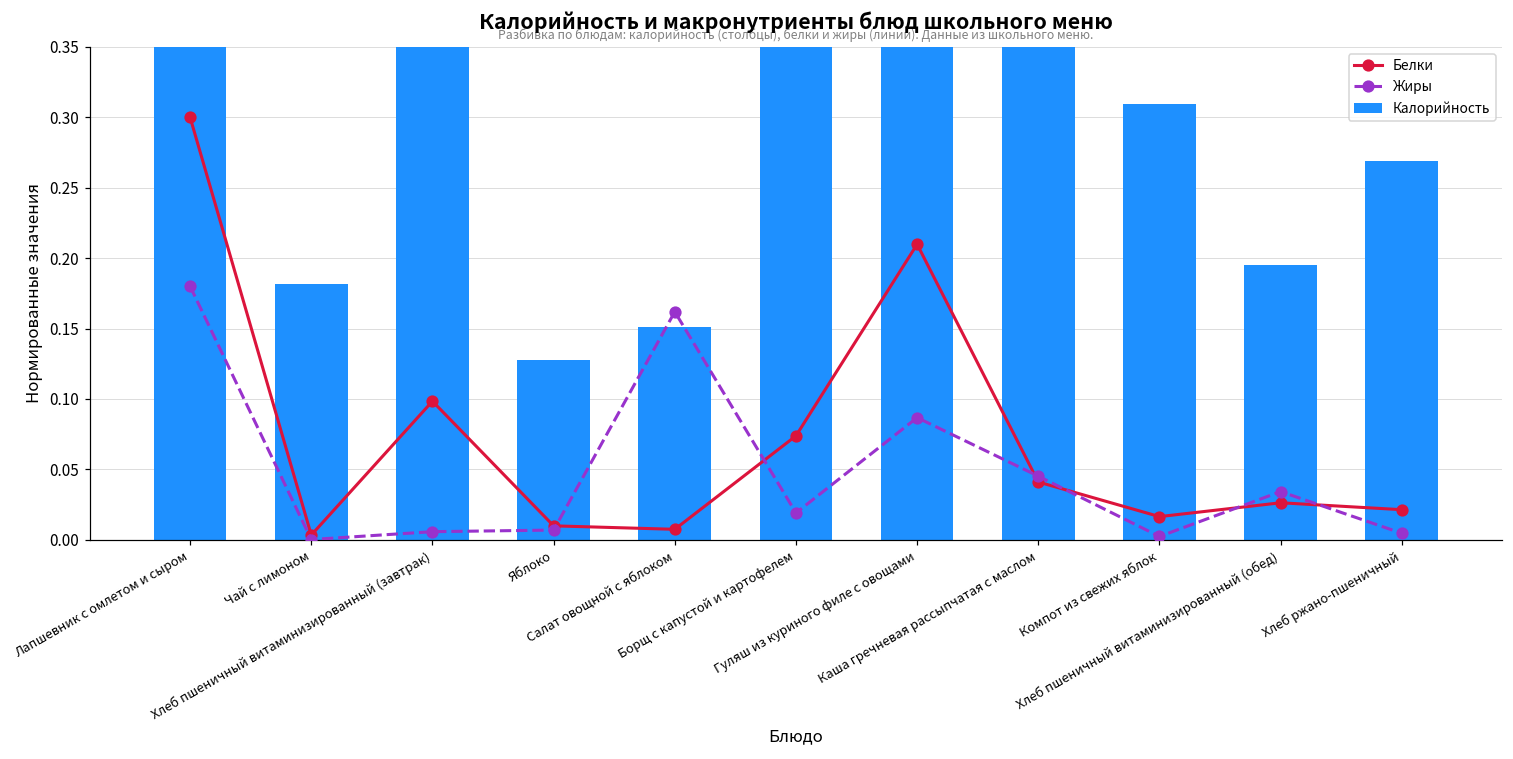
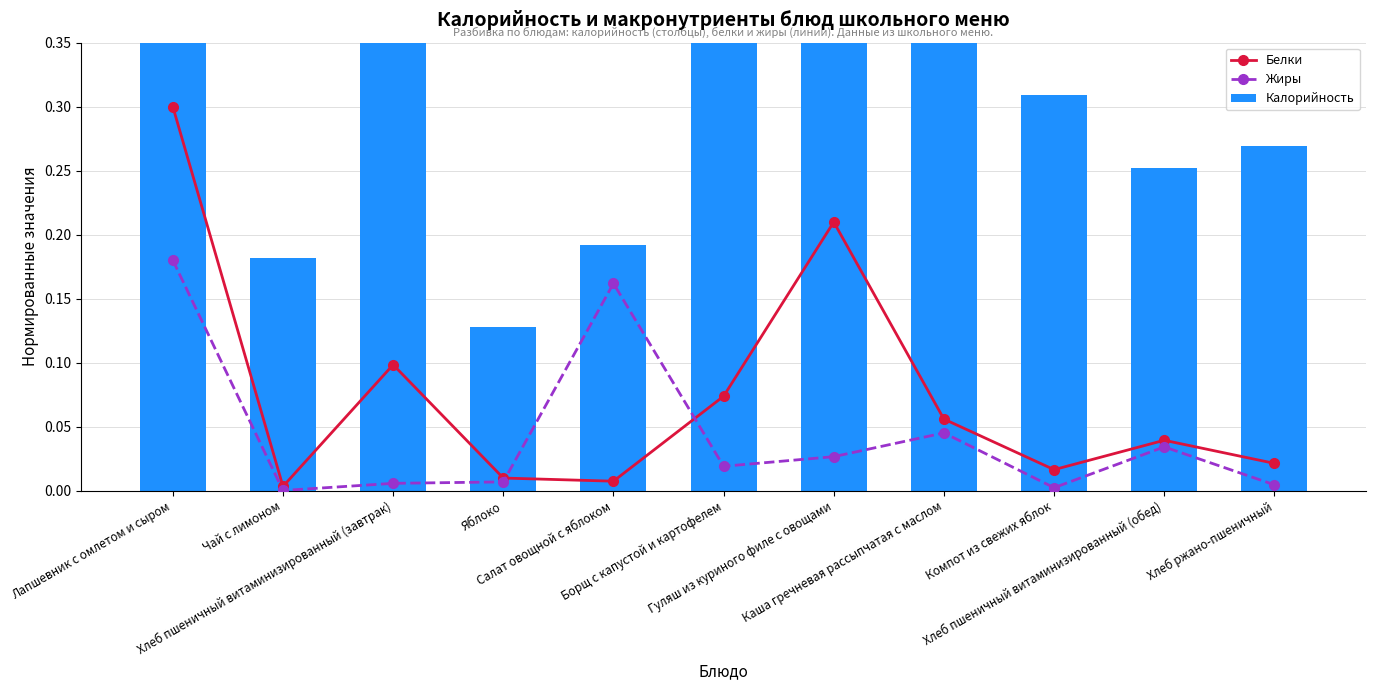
Калорийность, Салат овощной с яблоком: 0.151 -> 0.192
Жиры, Гуляш из куриного филе с овощами: 0.087 -> 0.027
Белки, Каша гречневая рассыпчатая с маслом: 0.041 -> 0.056
Белки, Хлеб пшеничный витаминизированный (обед): 0.026 -> 0.039
Калорийность, Хлеб пшеничный витаминизированный (обед): 0.195 -> 0.252
